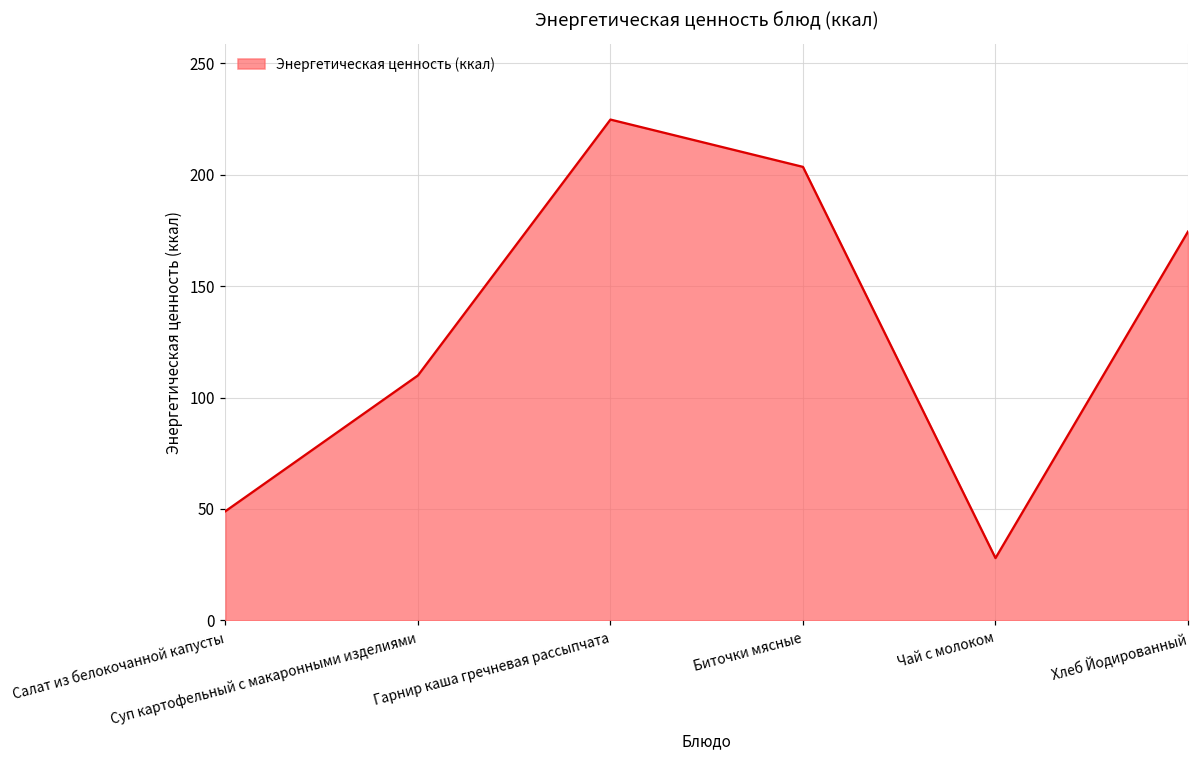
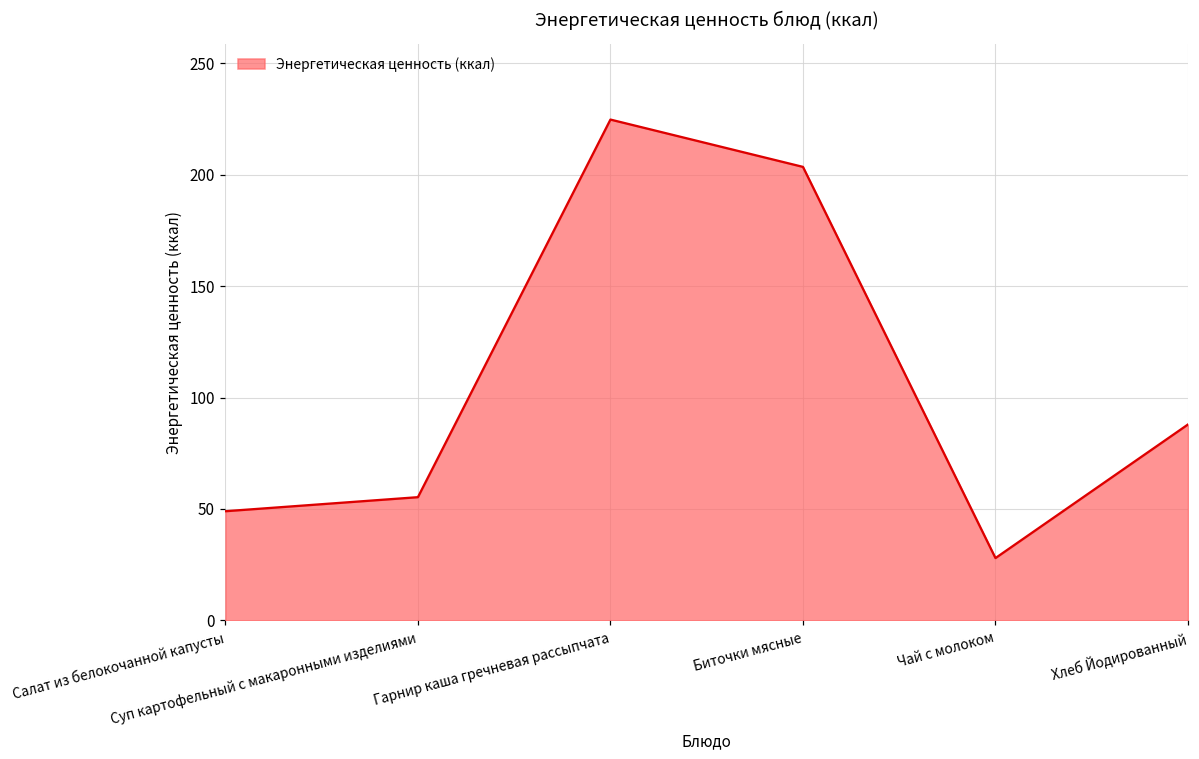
Суп картофельный с макаронными изделиями: 110 -> 55
Хлеб Йодированный: 174 -> 88
